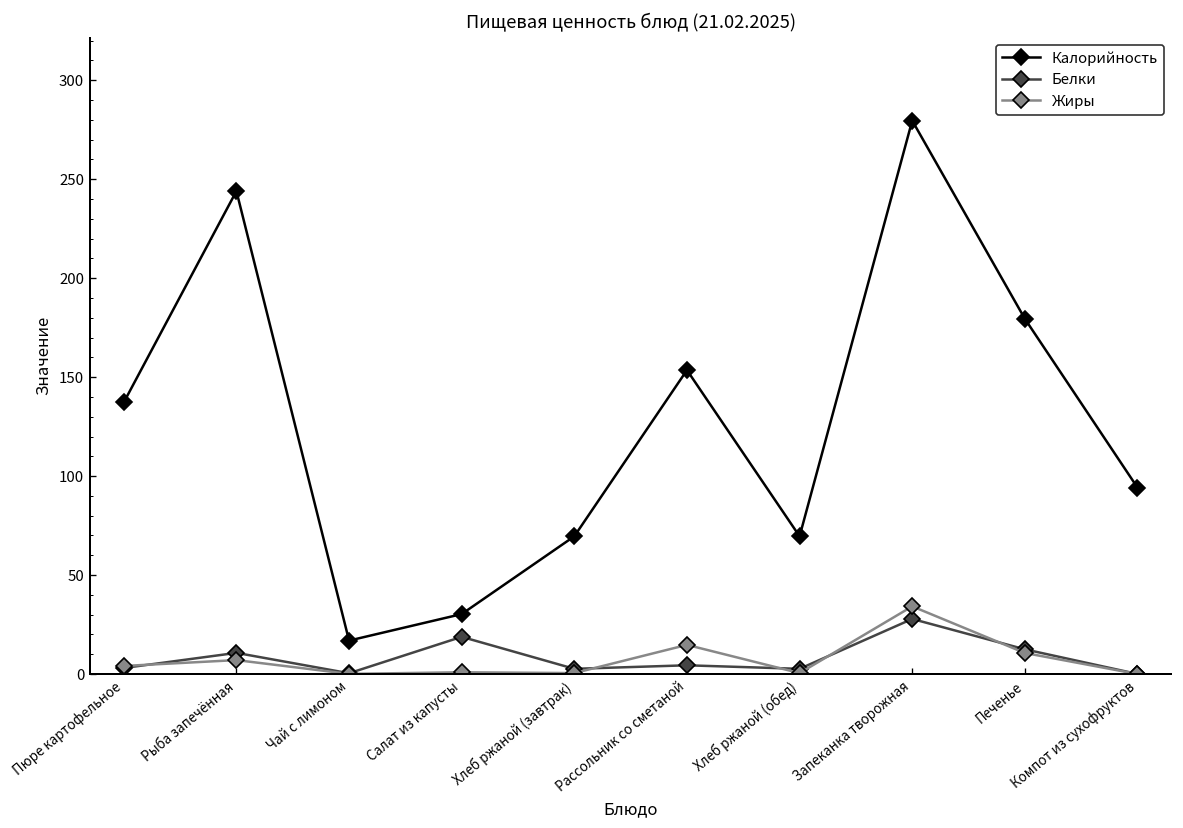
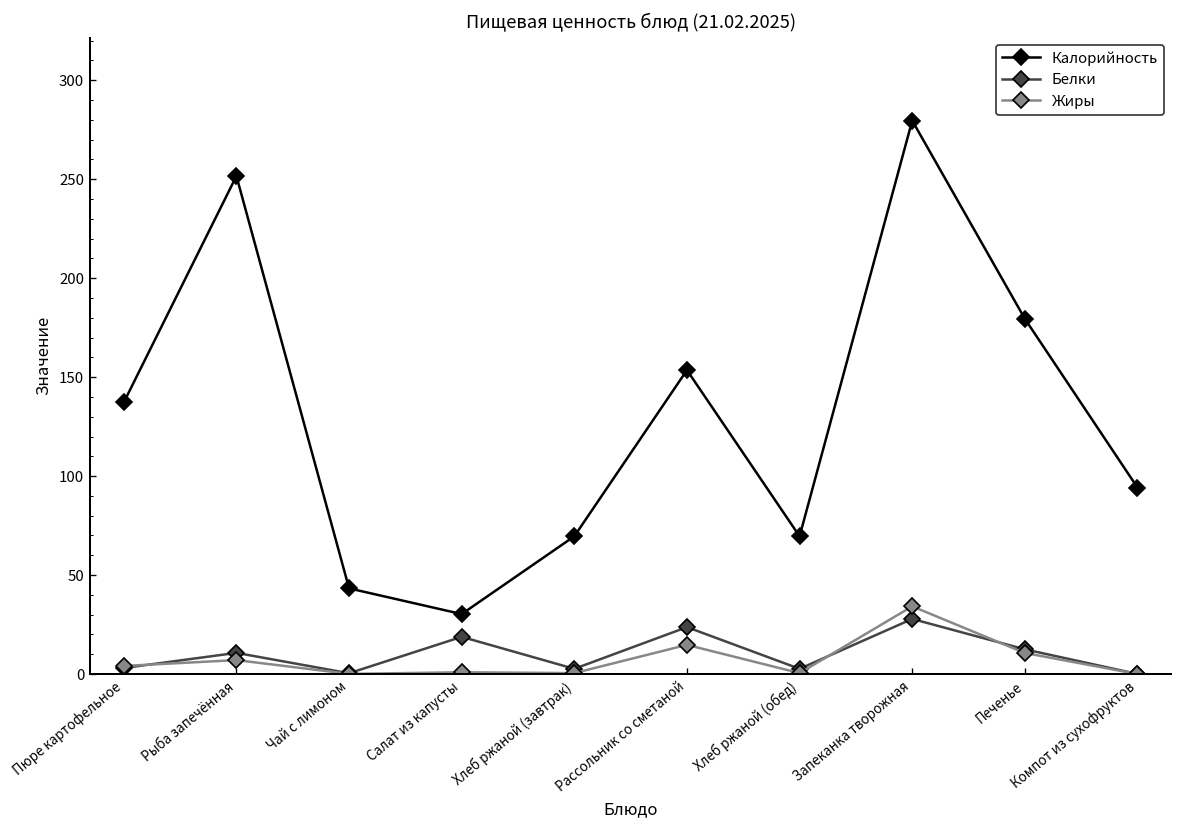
Калорийность, Рыба запечённая: 244 -> 252
Калорийность, Чай с лимоном: 17 -> 43
Белки, Рассольник со сметаной: 4 -> 24
